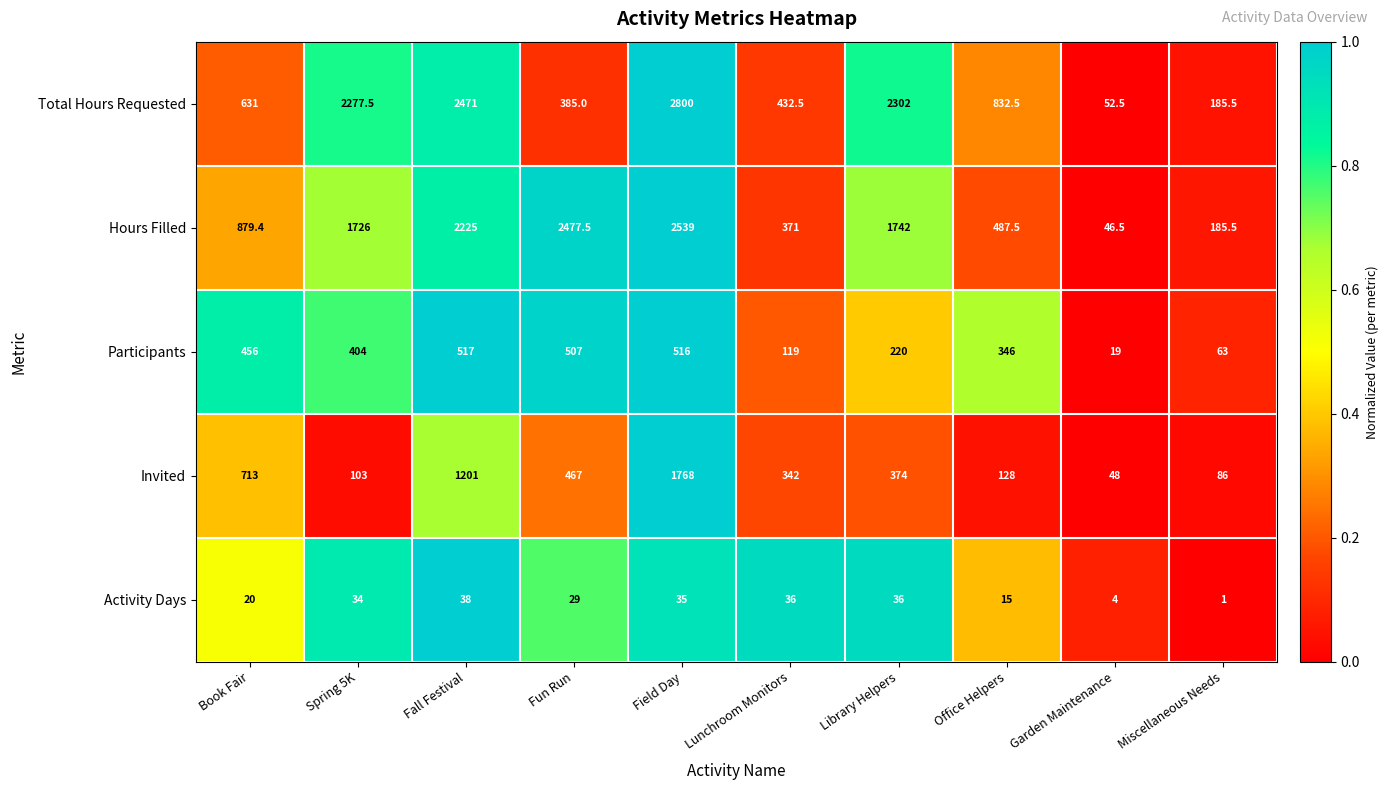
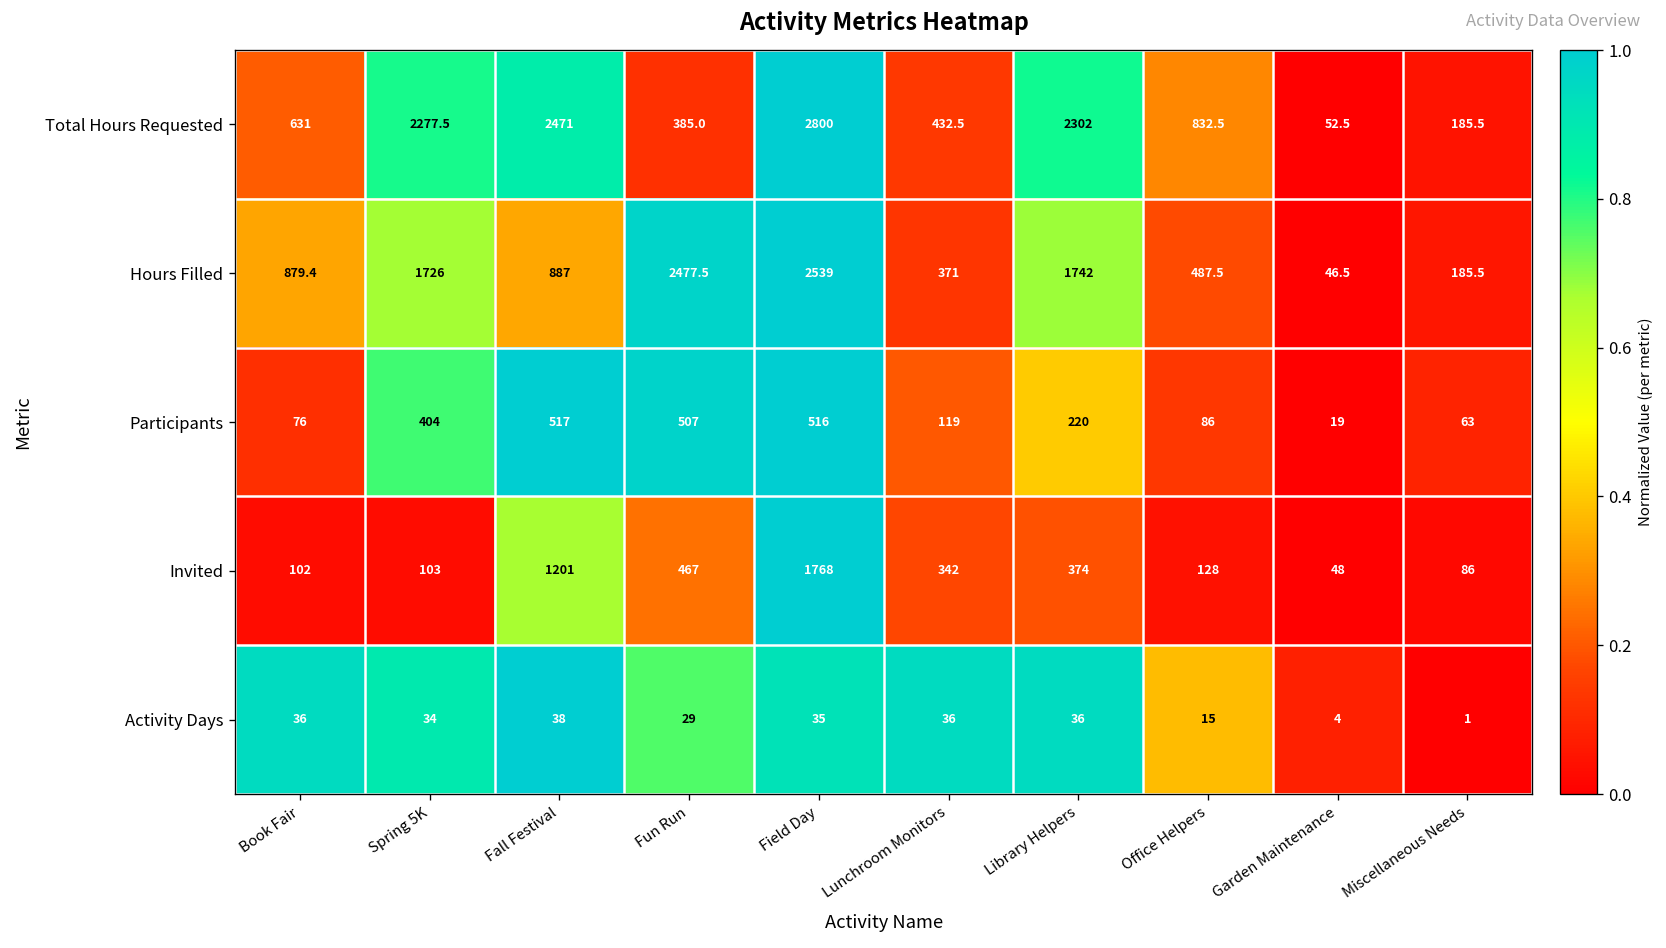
Hours Filled, Fall Festival: 2225 -> 887
Participants, Book Fair: 456 -> 76
Participants, Office Helpers: 346 -> 86
Invited, Book Fair: 713 -> 102
Activity Days, Book Fair: 20 -> 36
